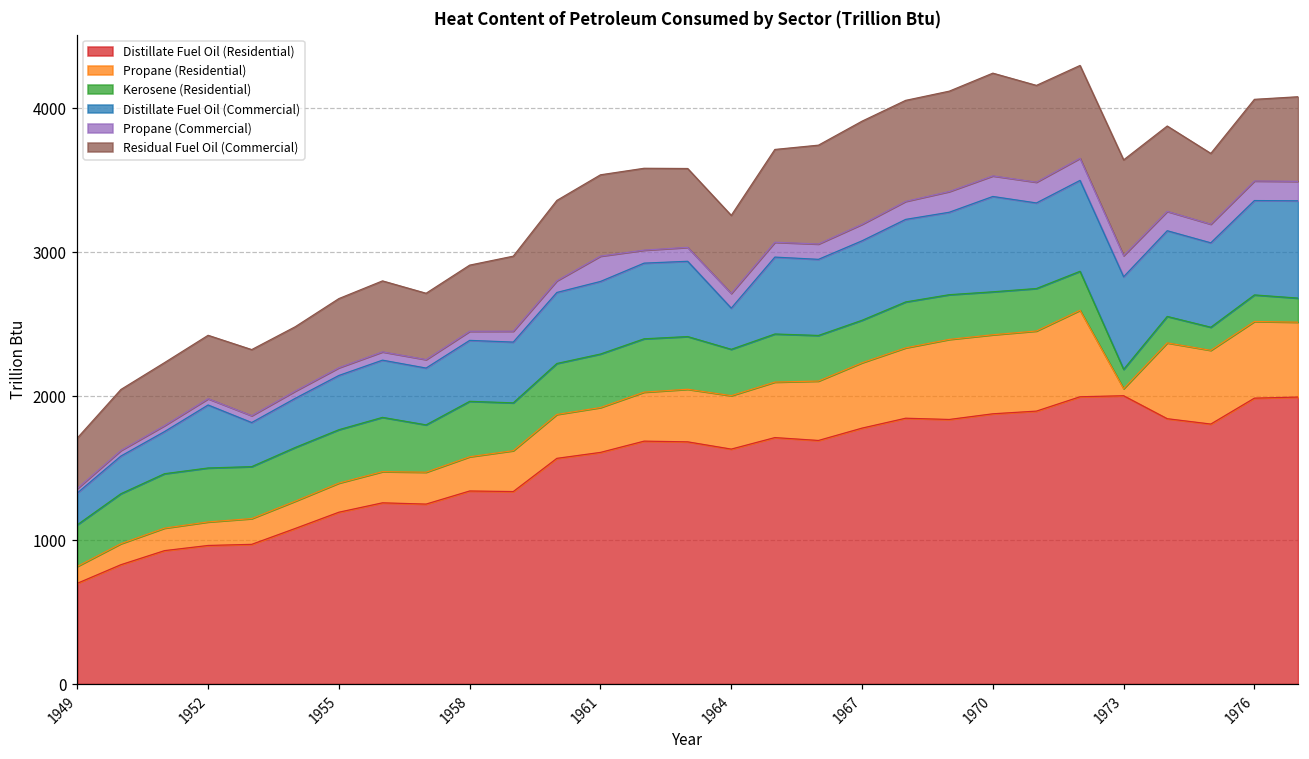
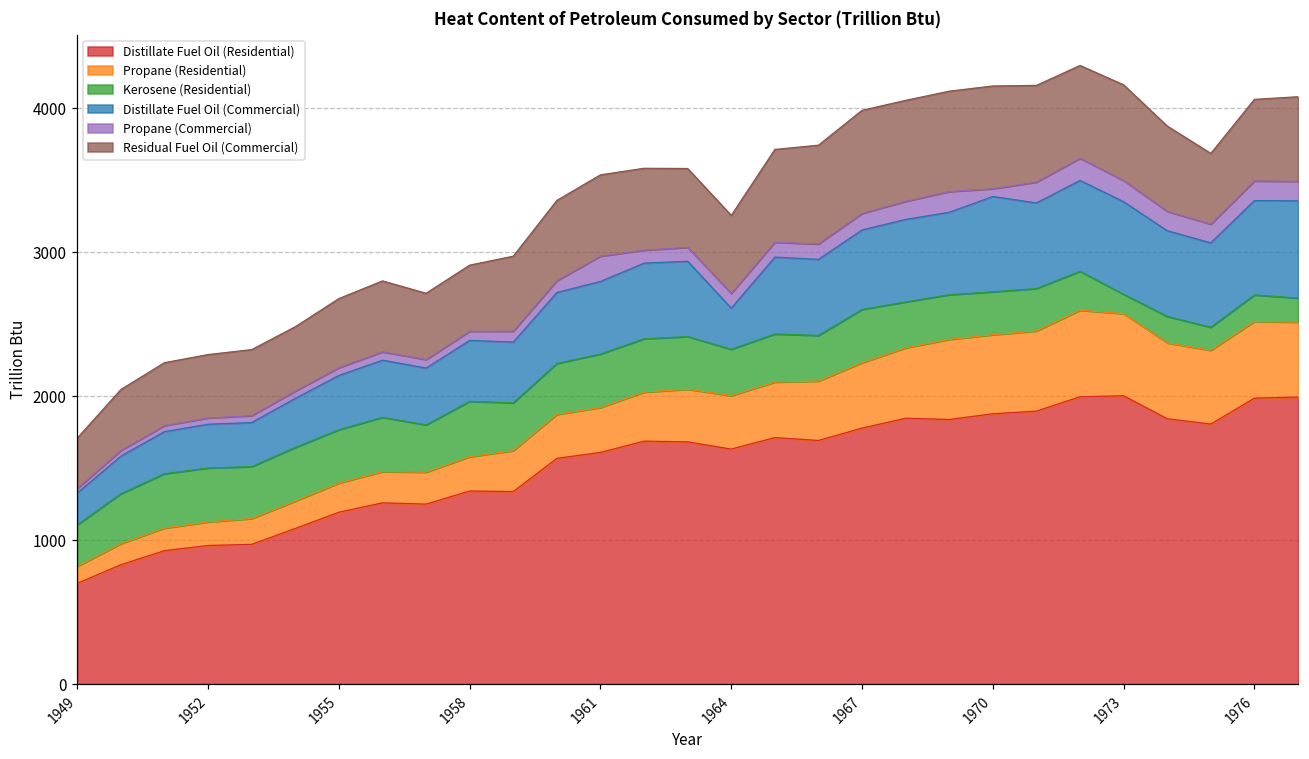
Distillate Fuel Oil (Commercial), 1952: 440 -> 300
Kerosene (Residential), 1967: 300 -> 370
Propane (Commercial), 1970: 140 -> 50
Propane (Residential), 1973: 50 -> 570
